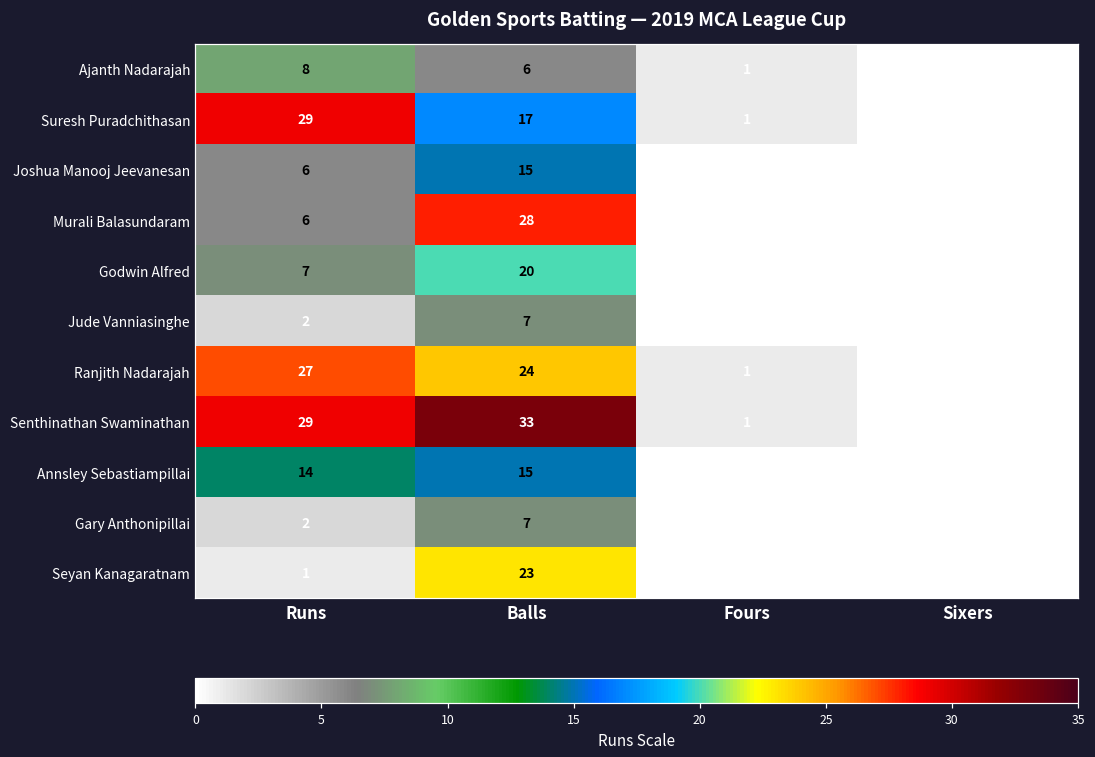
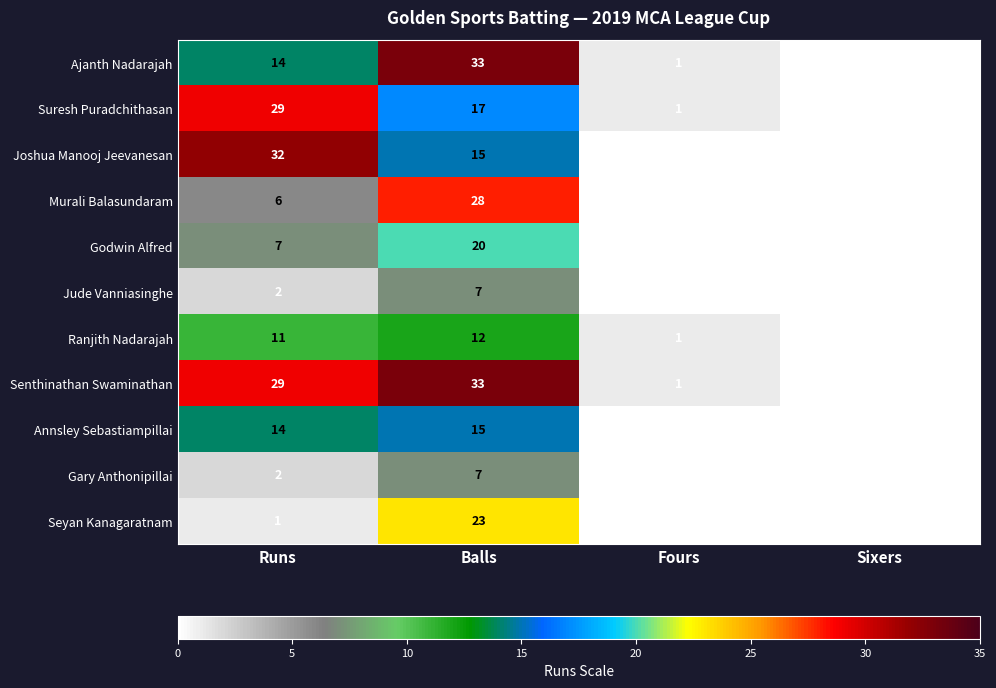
Ajanth Nadarajah, Runs: 8 -> 14
Ajanth Nadarajah, Balls: 6 -> 33
Joshua Manooj Jeevanesan, Runs: 6 -> 32
Ranjith Nadarajah, Runs: 27 -> 11
Ranjith Nadarajah, Balls: 24 -> 12
